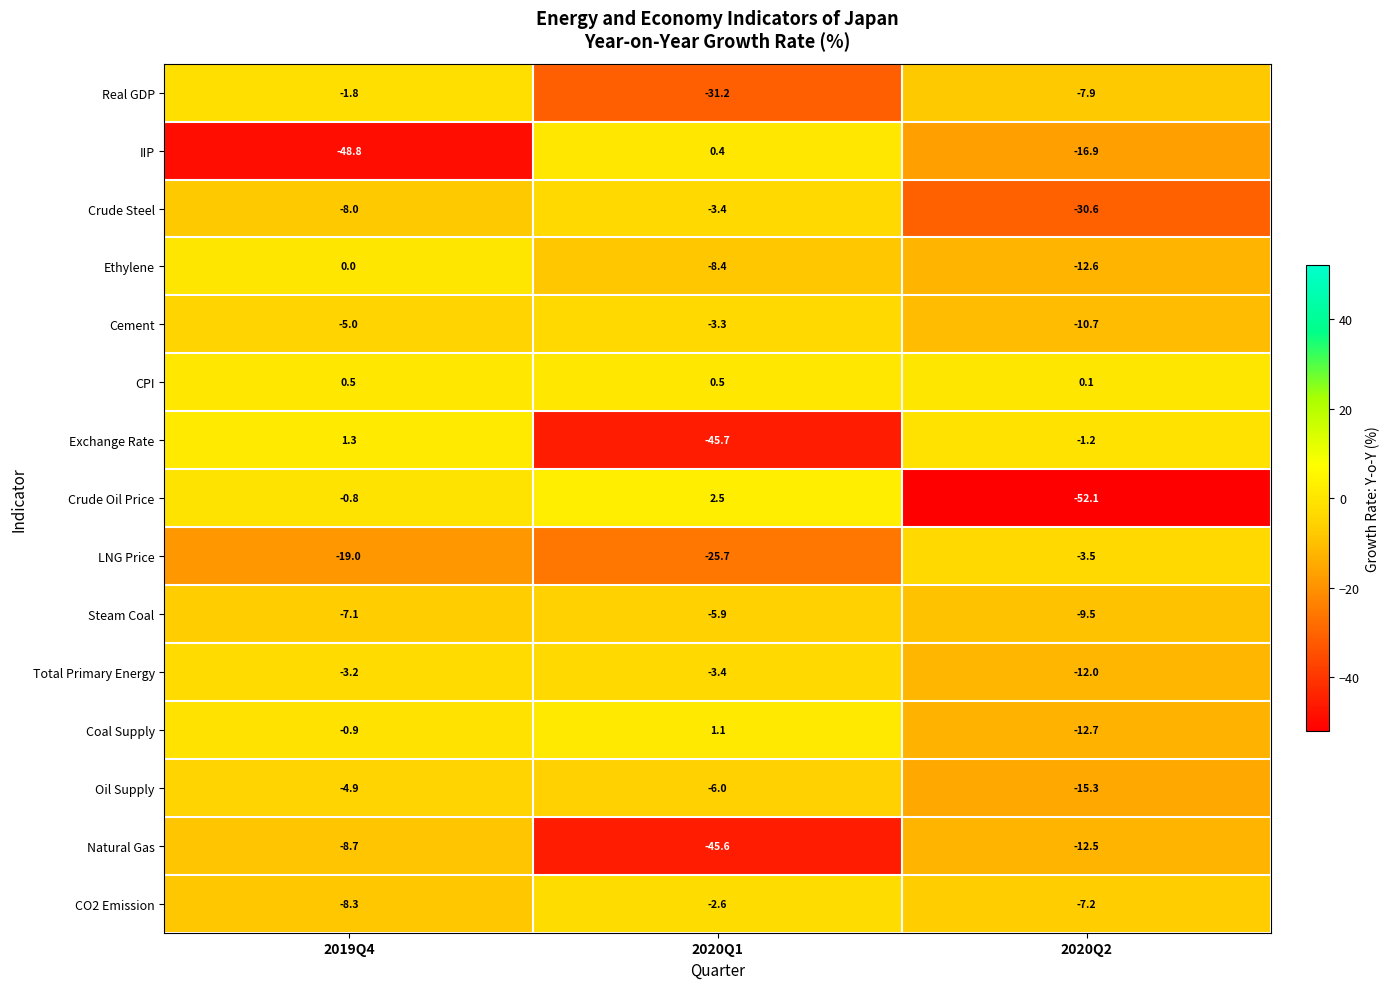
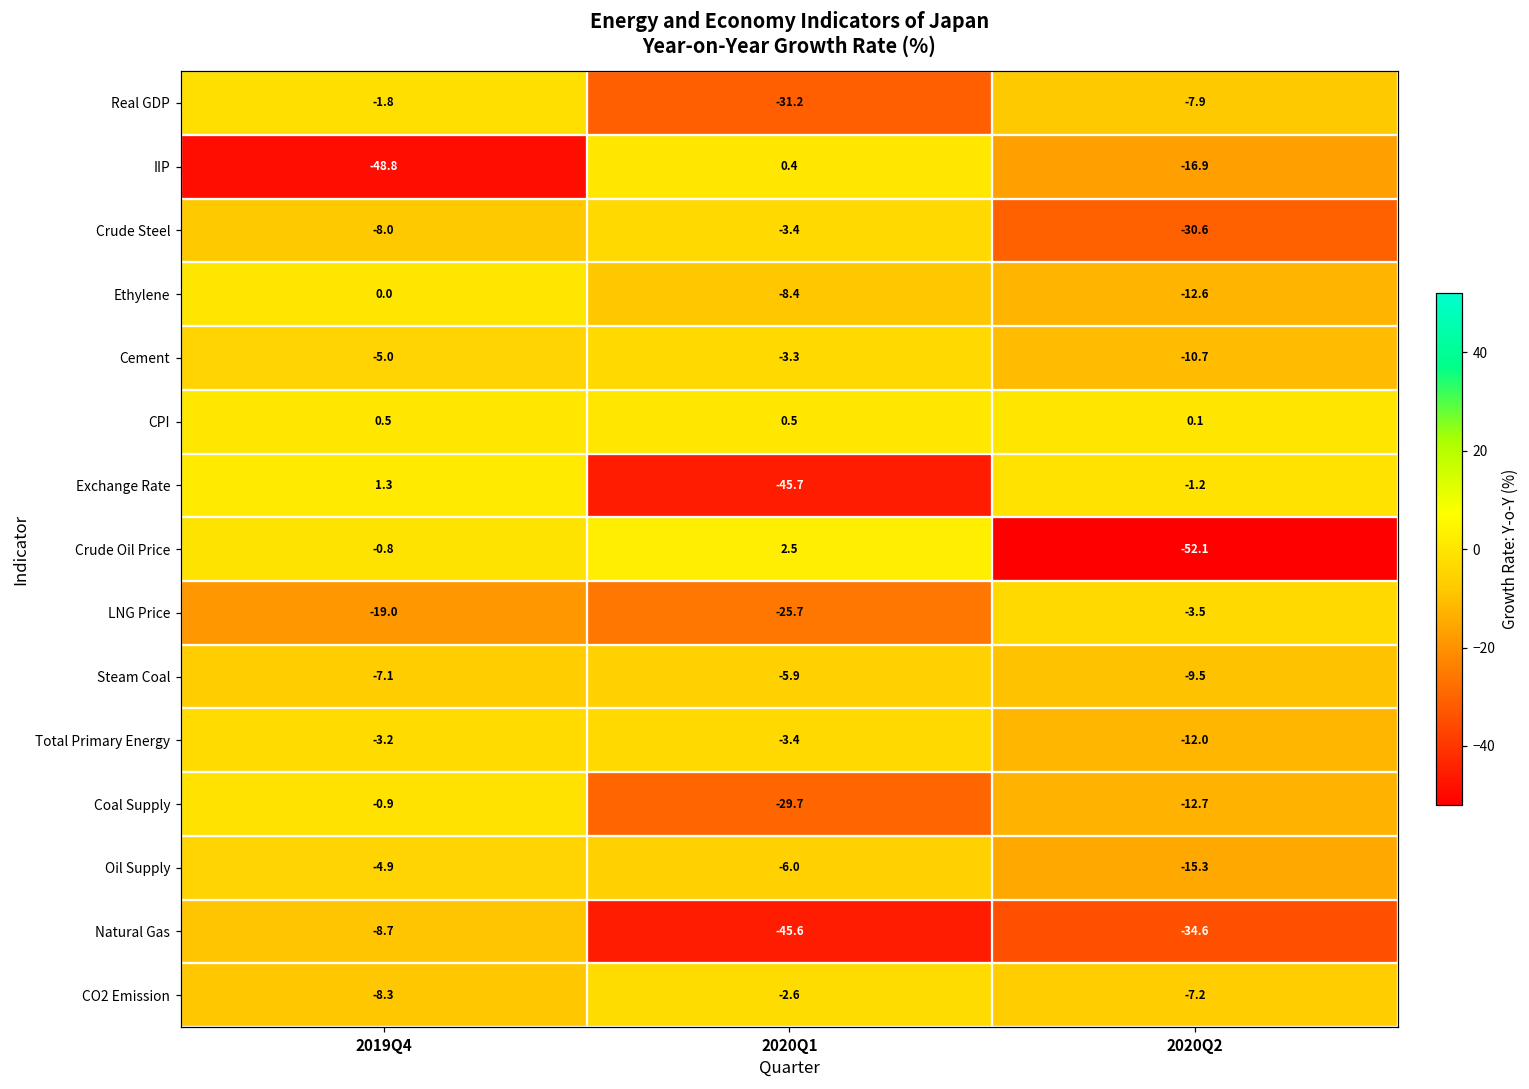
Coal Supply, 2020Q1: 1.1 -> -29.7
Natural Gas, 2020Q2: -12.5 -> -34.6
